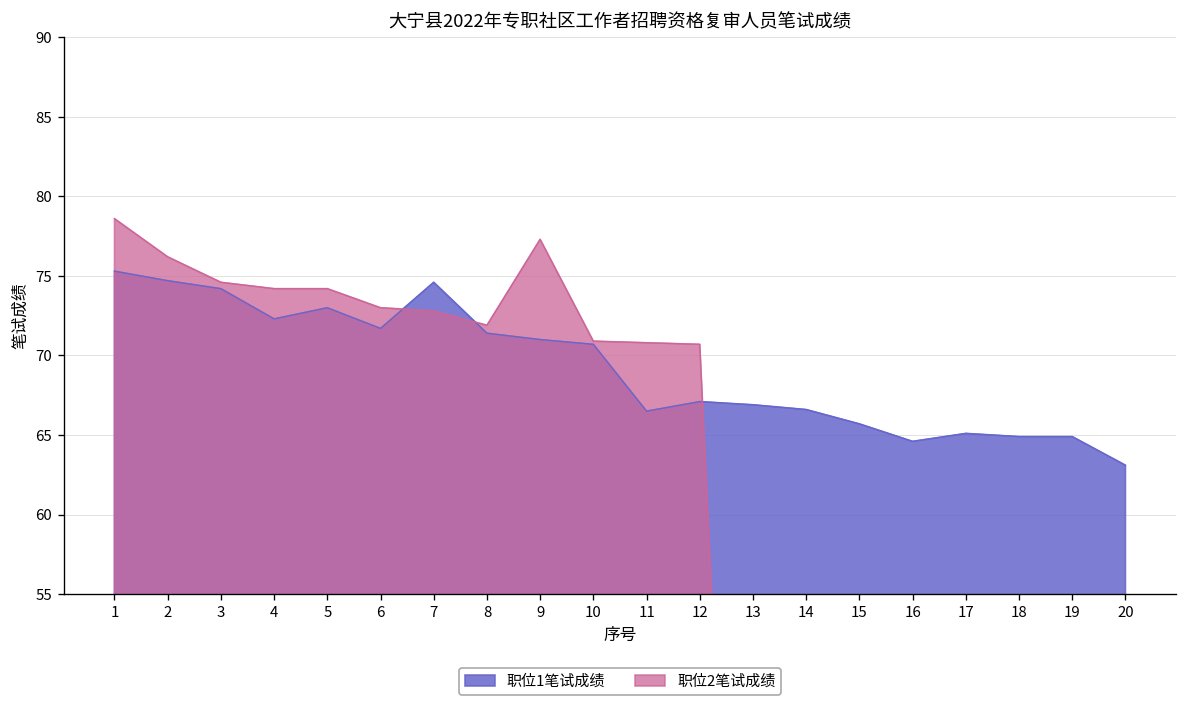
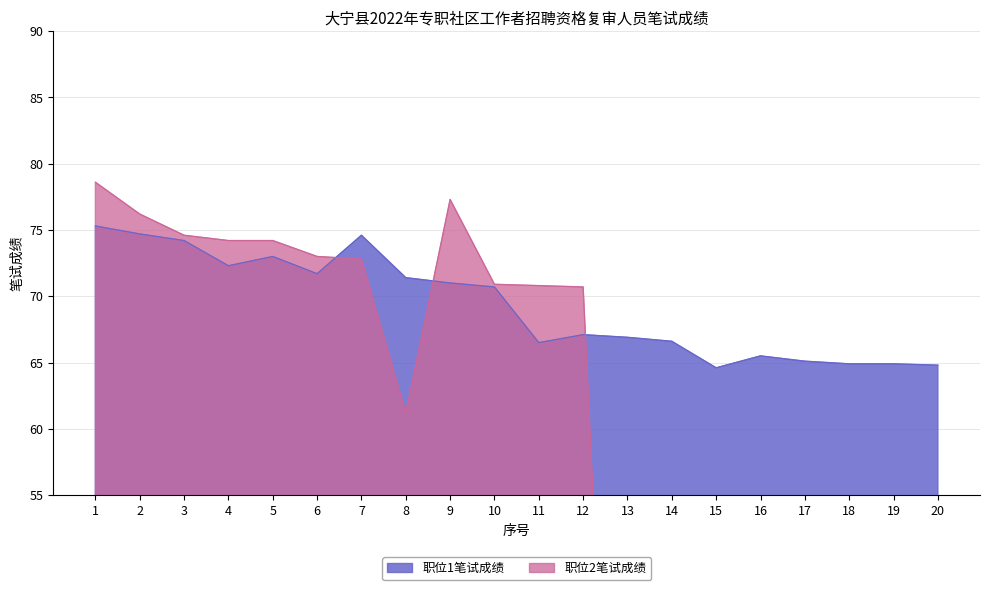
职位2笔试成绩, 8: 71.9 -> 61.2
职位1笔试成绩, 15: 65.7 -> 64.6
职位1笔试成绩, 16: 64.6 -> 65.5
职位1笔试成绩, 20: 63.1 -> 64.8
